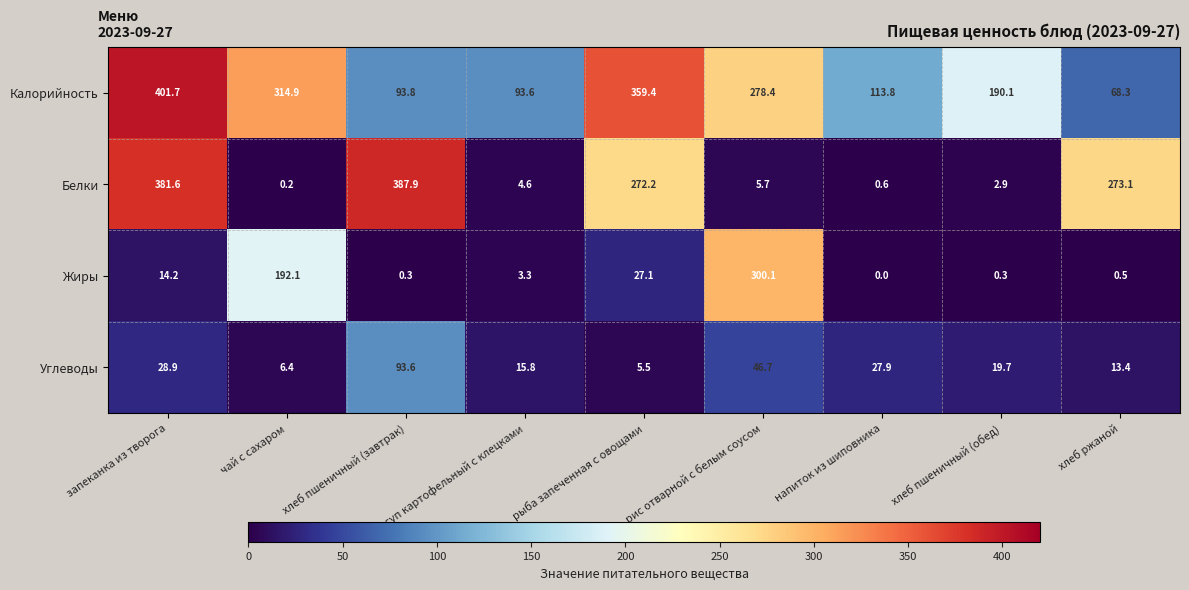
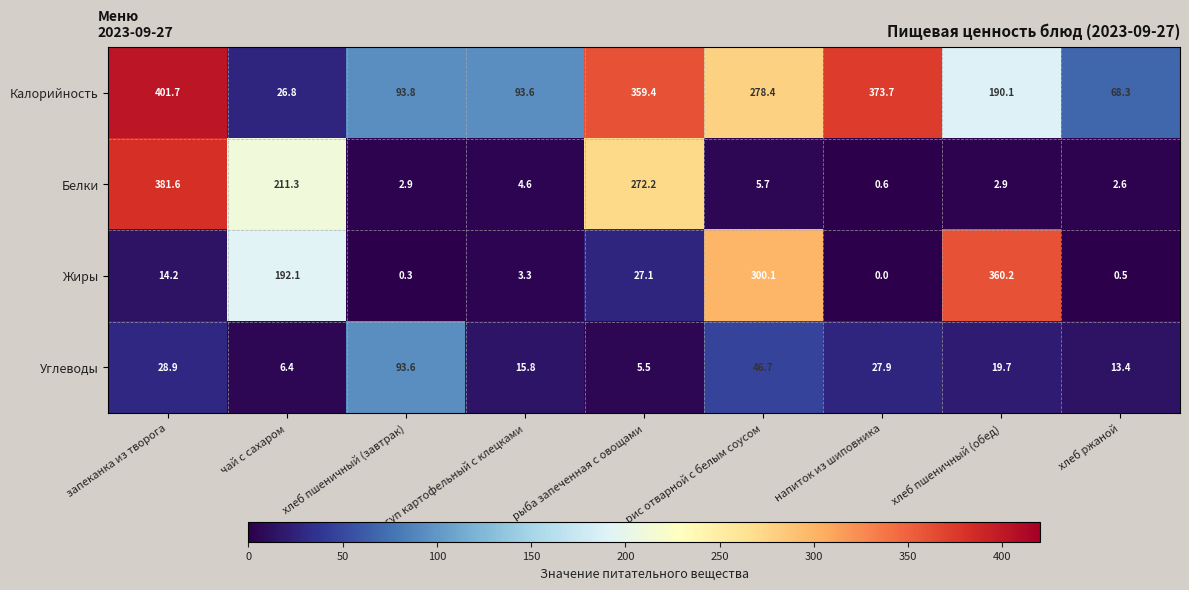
Калорийность, чай с сахаром: 314.9 -> 26.8
Калорийность, напиток из шиповника: 113.8 -> 373.7
Белки, чай с сахаром: 0.2 -> 211.3
Белки, хлеб пшеничный (завтрак): 387.9 -> 2.9
Белки, хлеб ржаной: 273.1 -> 2.6
Жиры, хлеб пшеничный (обед): 0.3 -> 360.2
